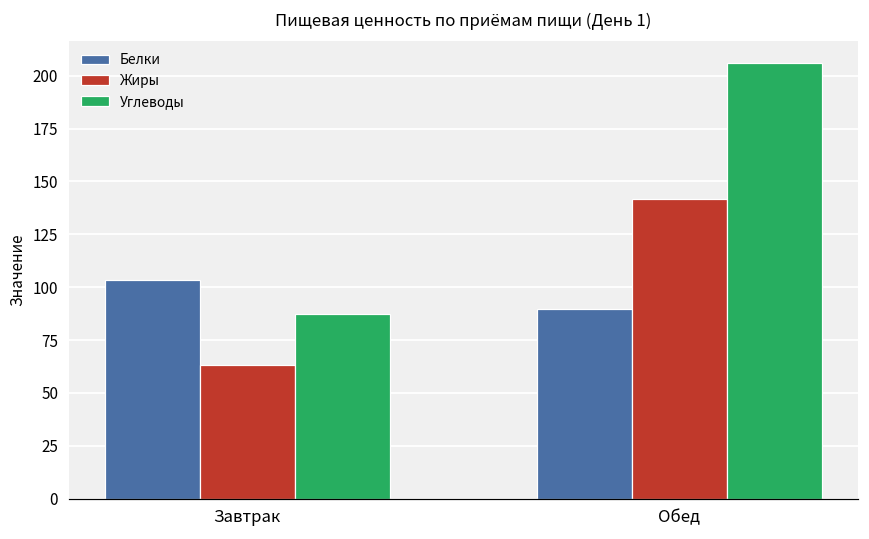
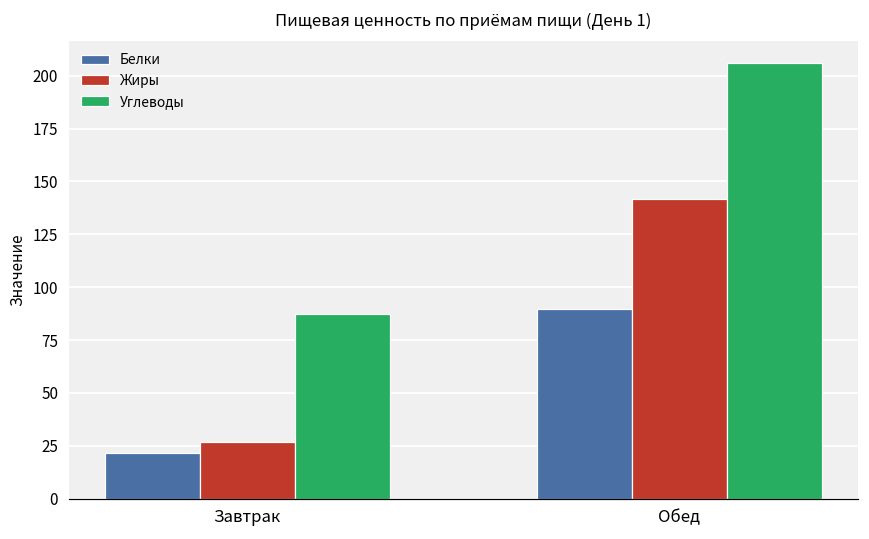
Белки, Завтрак: 104 -> 22
Жиры, Завтрак: 63 -> 27
